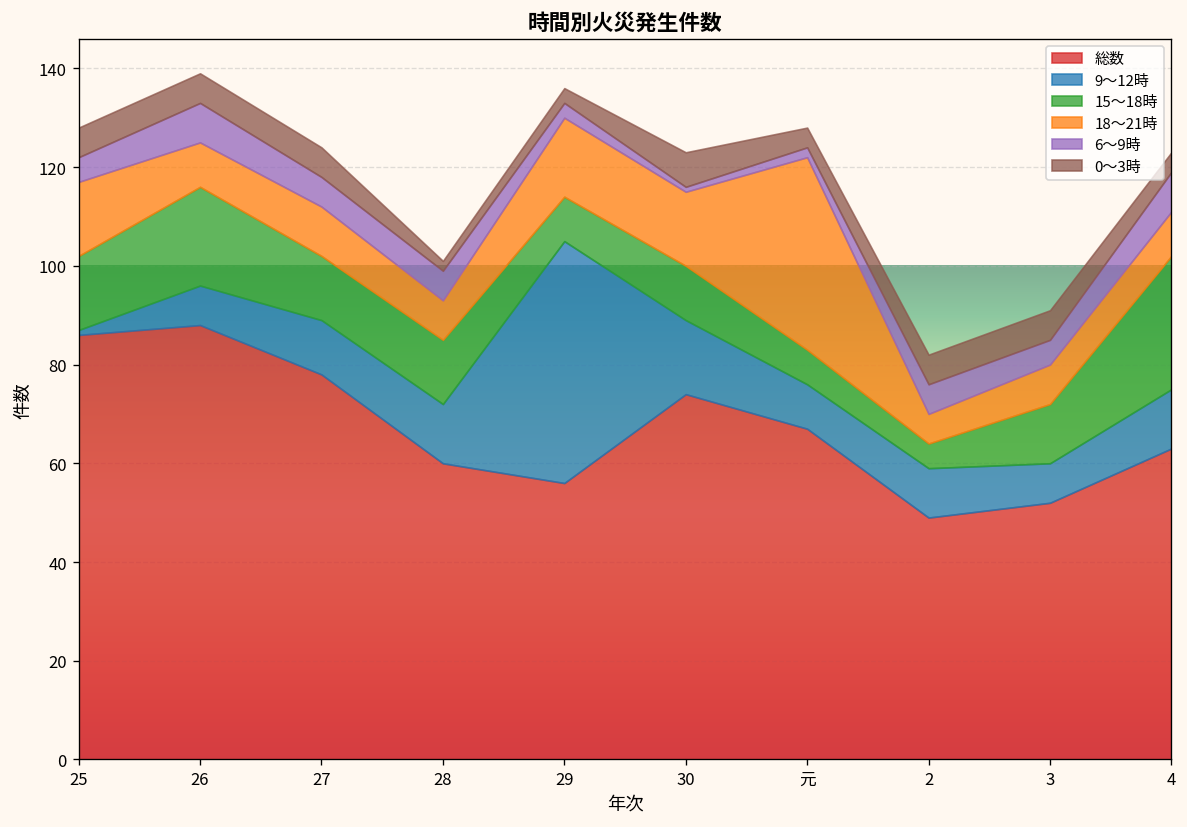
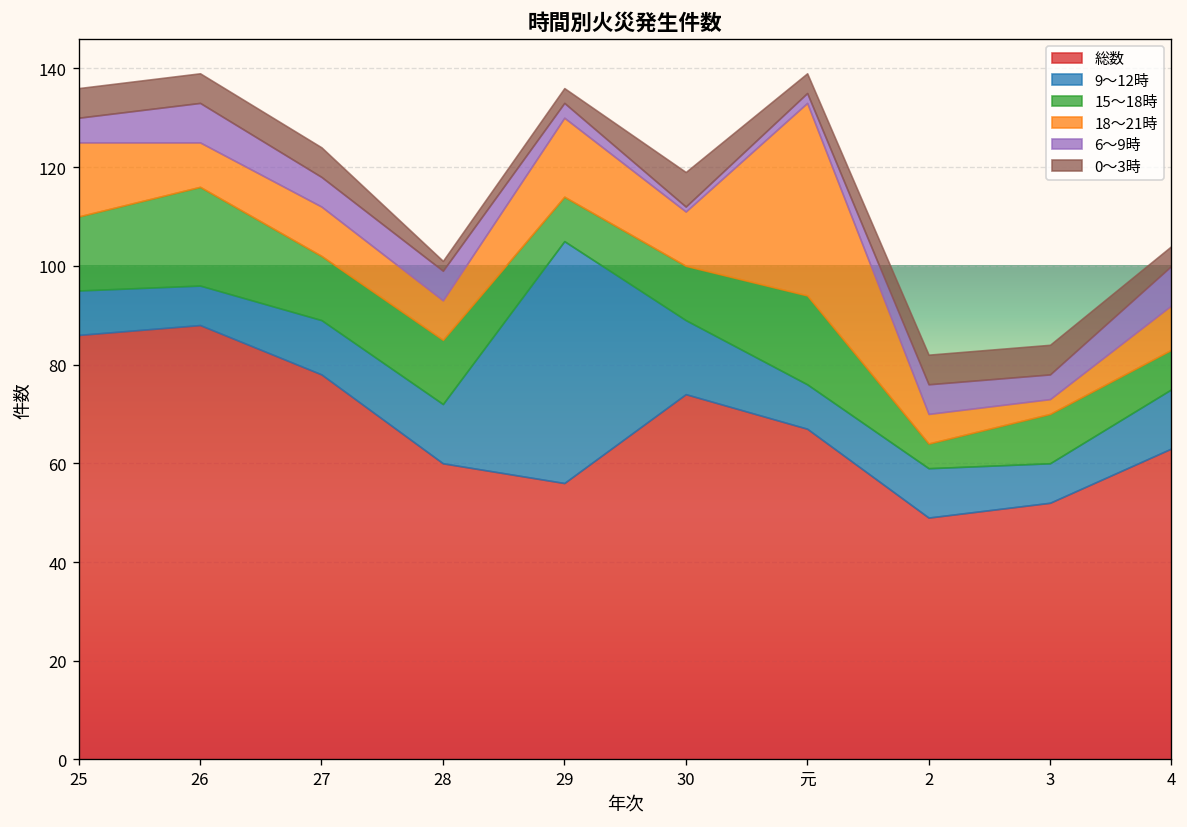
9～12時, 25: 1 -> 9
18～21時, 30: 15 -> 11
15～18時, 元: 7 -> 18
15～18時, 3: 12 -> 10
18～21時, 3: 8 -> 3
15～18時, 4: 27 -> 8
